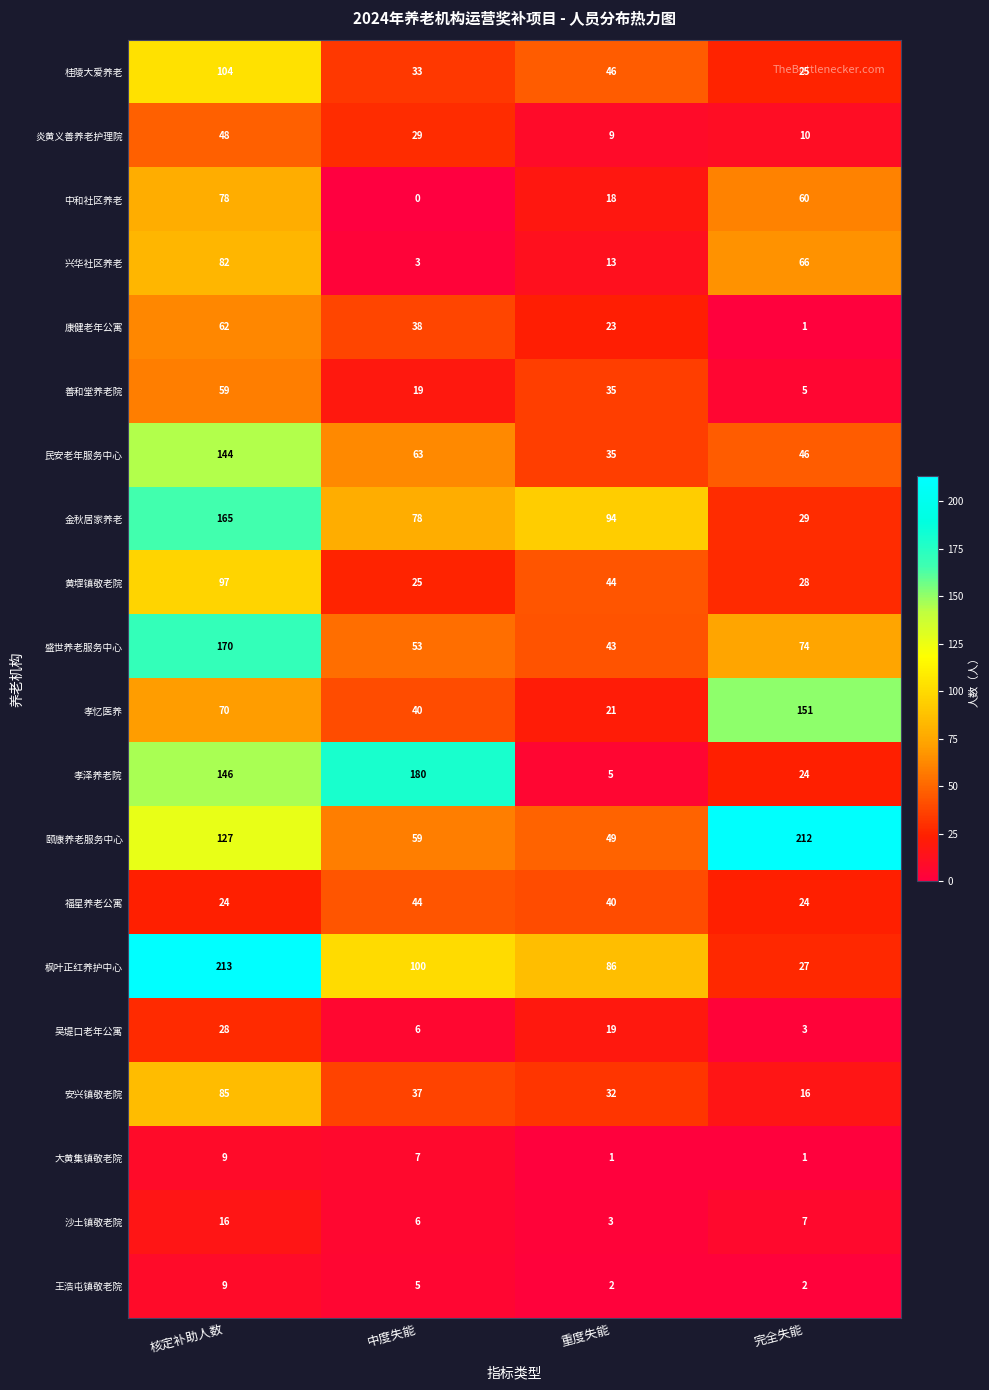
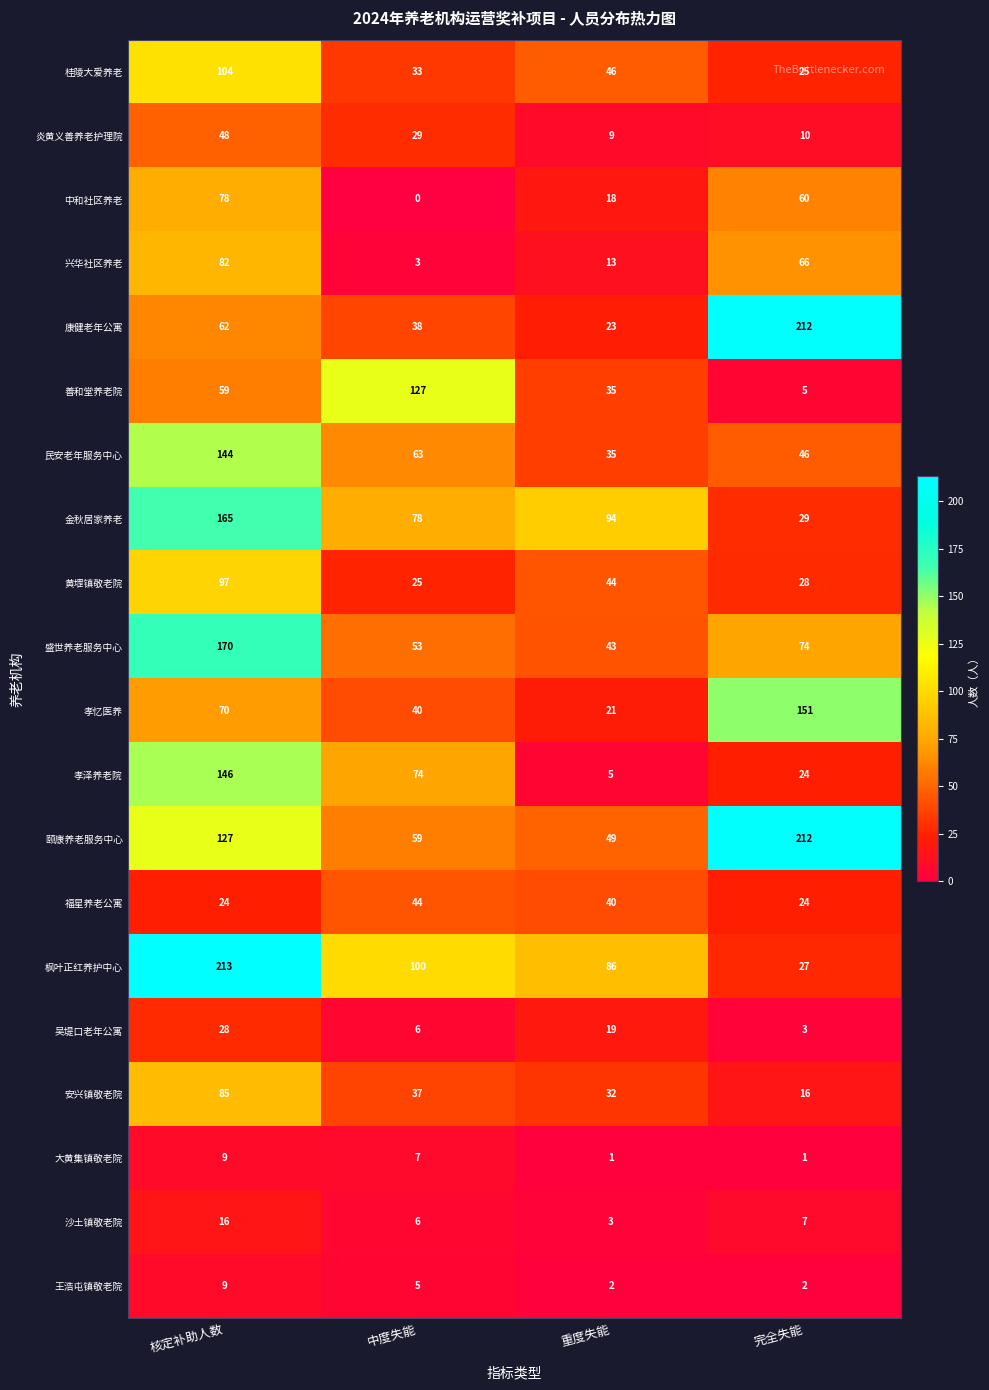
康健老年公寓, 完全失能: 1 -> 212
善和堂养老院, 中度失能: 19 -> 127
孝泽养老院, 中度失能: 180 -> 74
